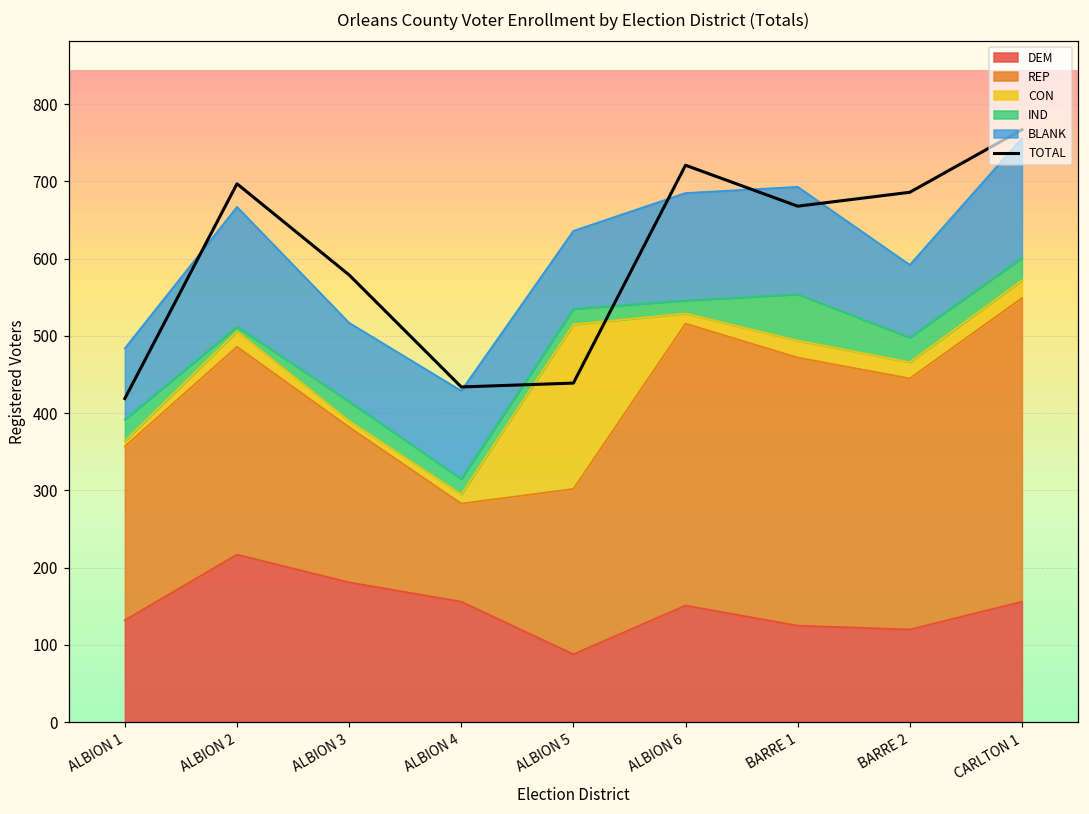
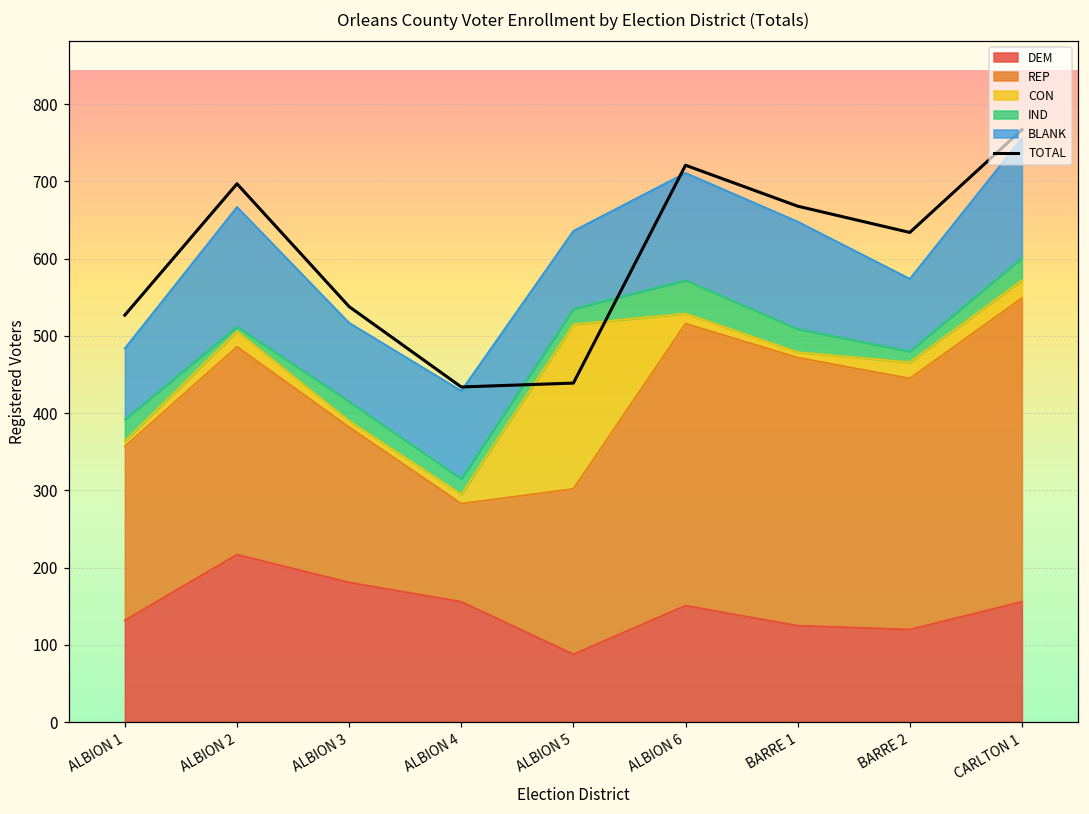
TOTAL, ALBION 1: 420 -> 530
TOTAL, ALBION 3: 580 -> 540
IND, ALBION 6: 20 -> 40
CON, BARRE 1: 20 -> 10
IND, BARRE 1: 60 -> 30
IND, BARRE 2: 30 -> 10
TOTAL, BARRE 2: 690 -> 630
